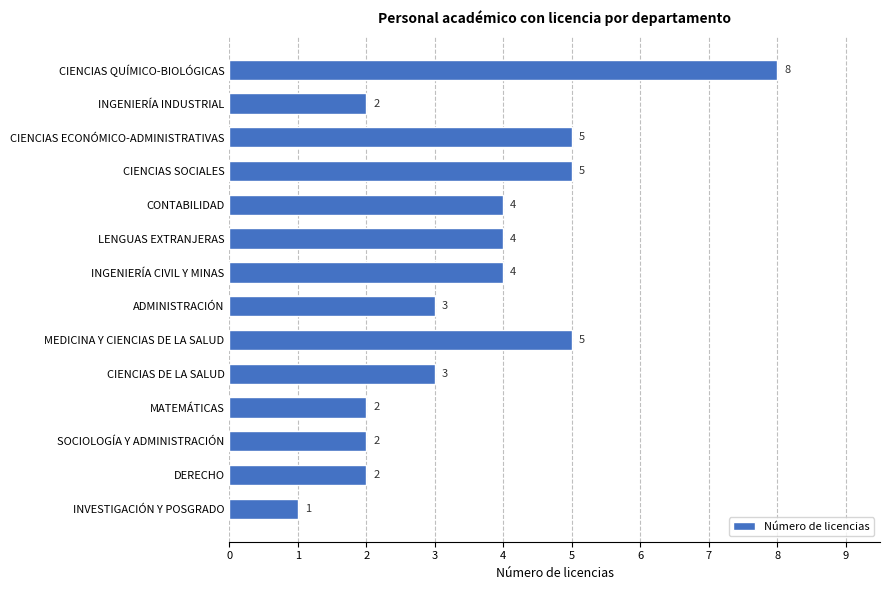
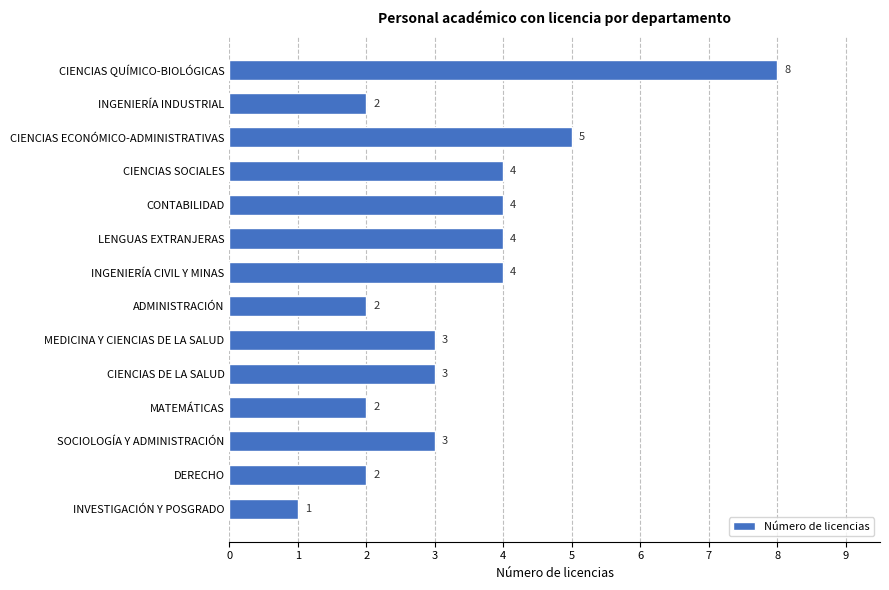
CIENCIAS SOCIALES: 5 -> 4
ADMINISTRACIÓN: 3 -> 2
MEDICINA Y CIENCIAS DE LA SALUD: 5 -> 3
SOCIOLOGÍA Y ADMINISTRACIÓN: 2 -> 3
